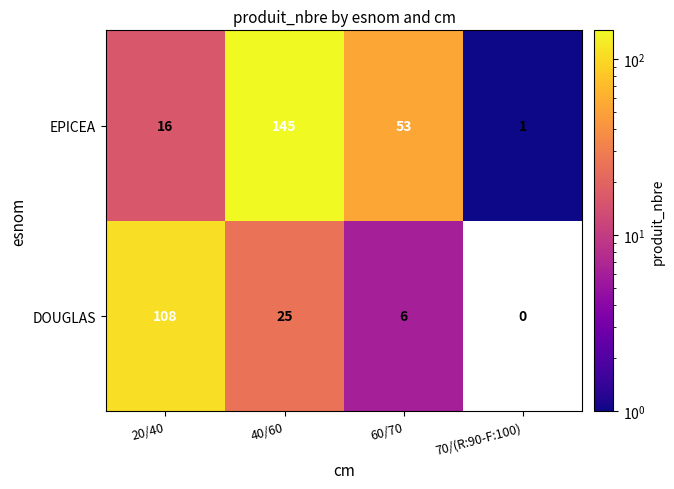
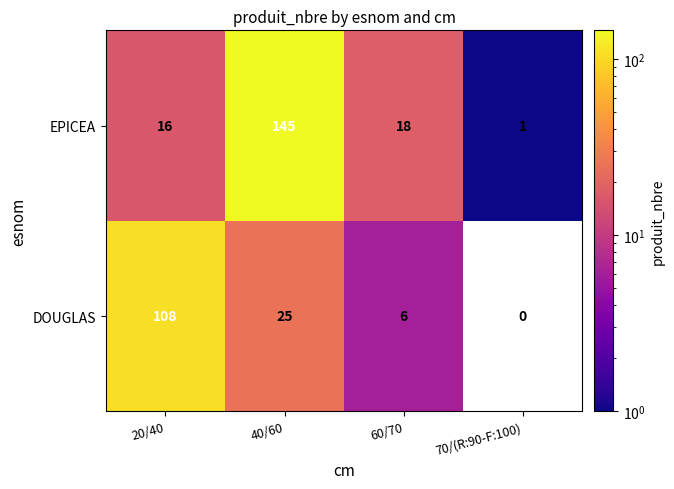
EPICEA, 60/70: 53 -> 18
